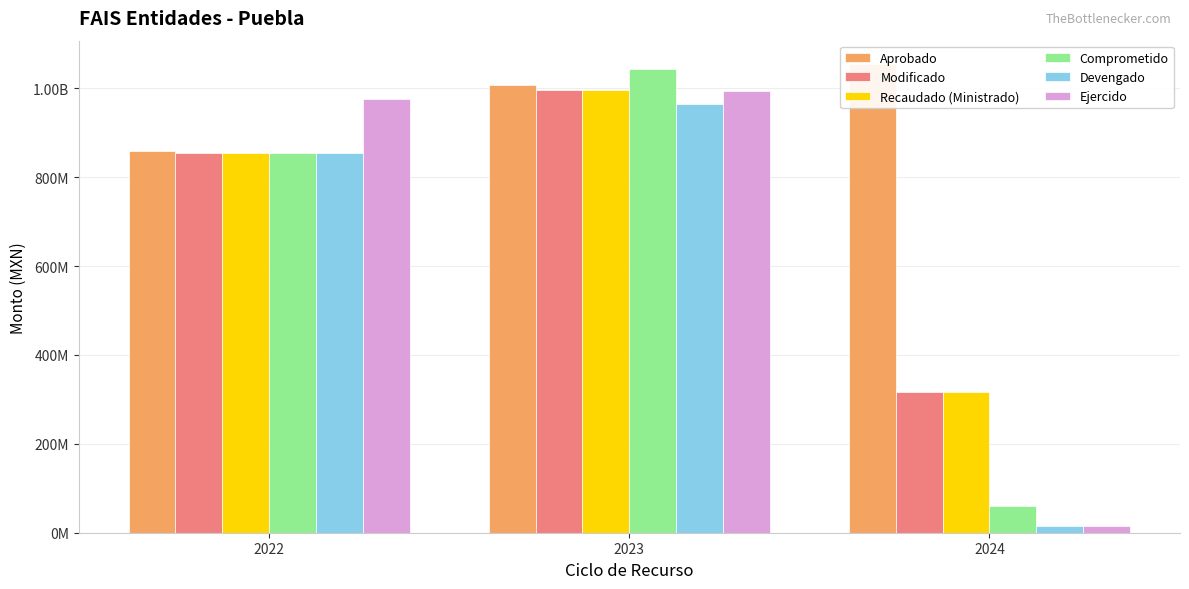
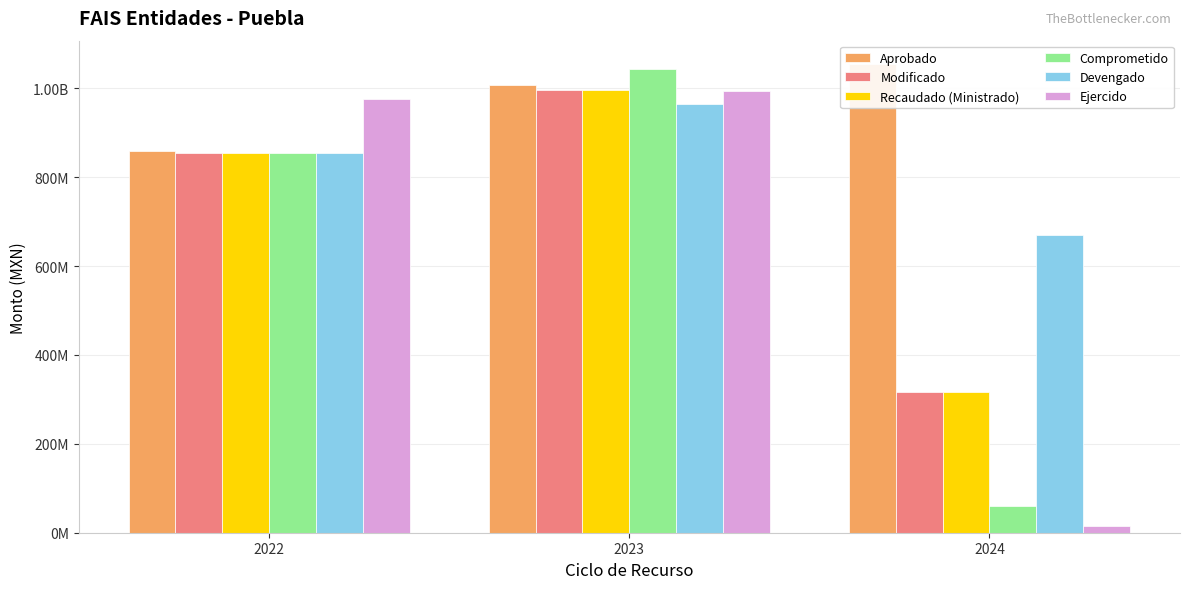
Devengado, 2024: 10000000 -> 670000000
